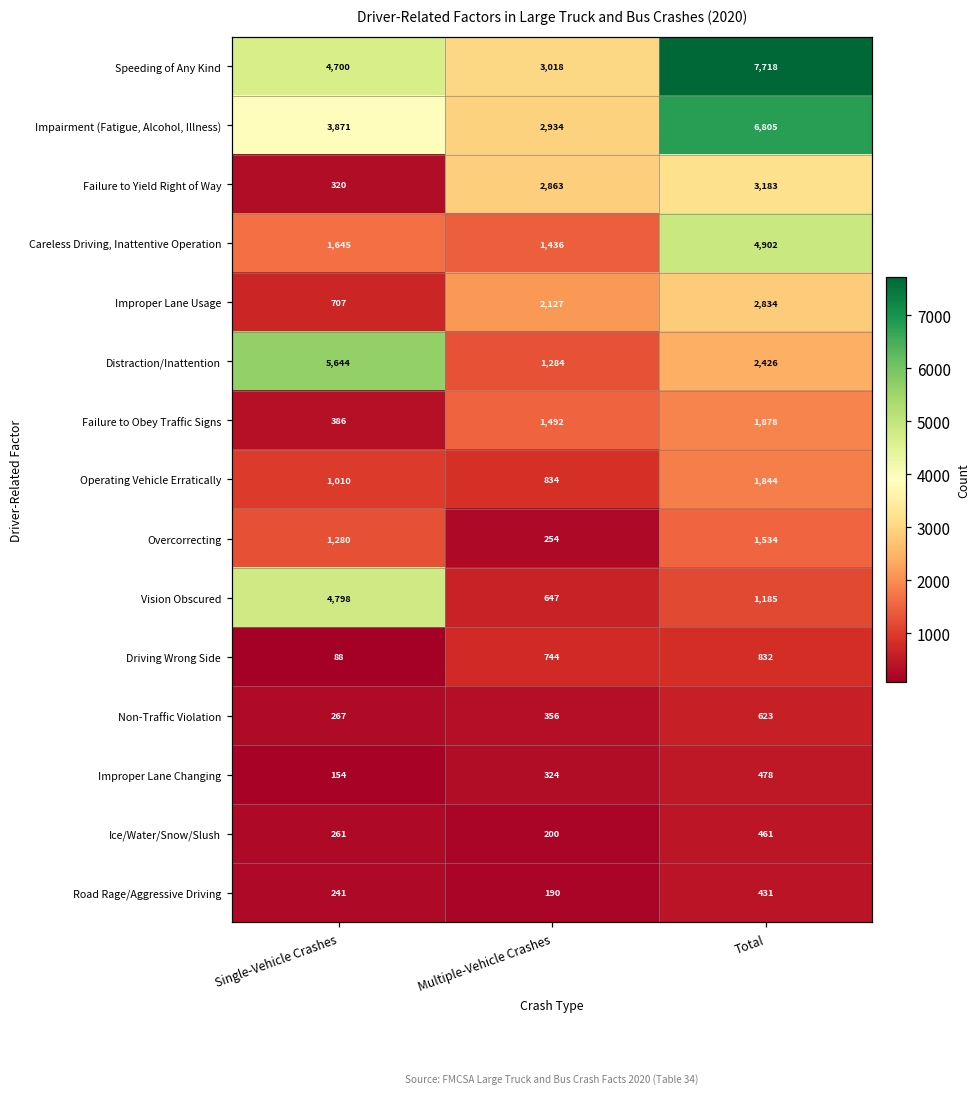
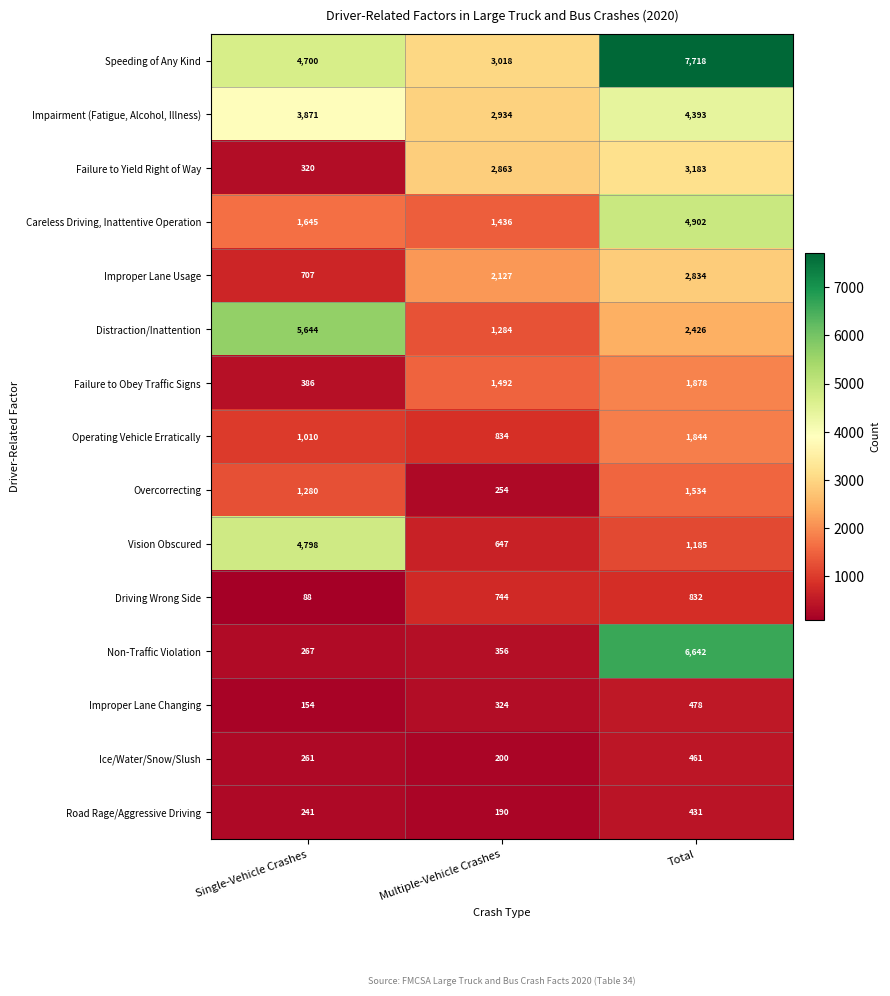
Impairment (Fatigue, Alcohol, Illness), Total: 6,805 -> 4,393
Non-Traffic Violation, Total: 623 -> 6,642
